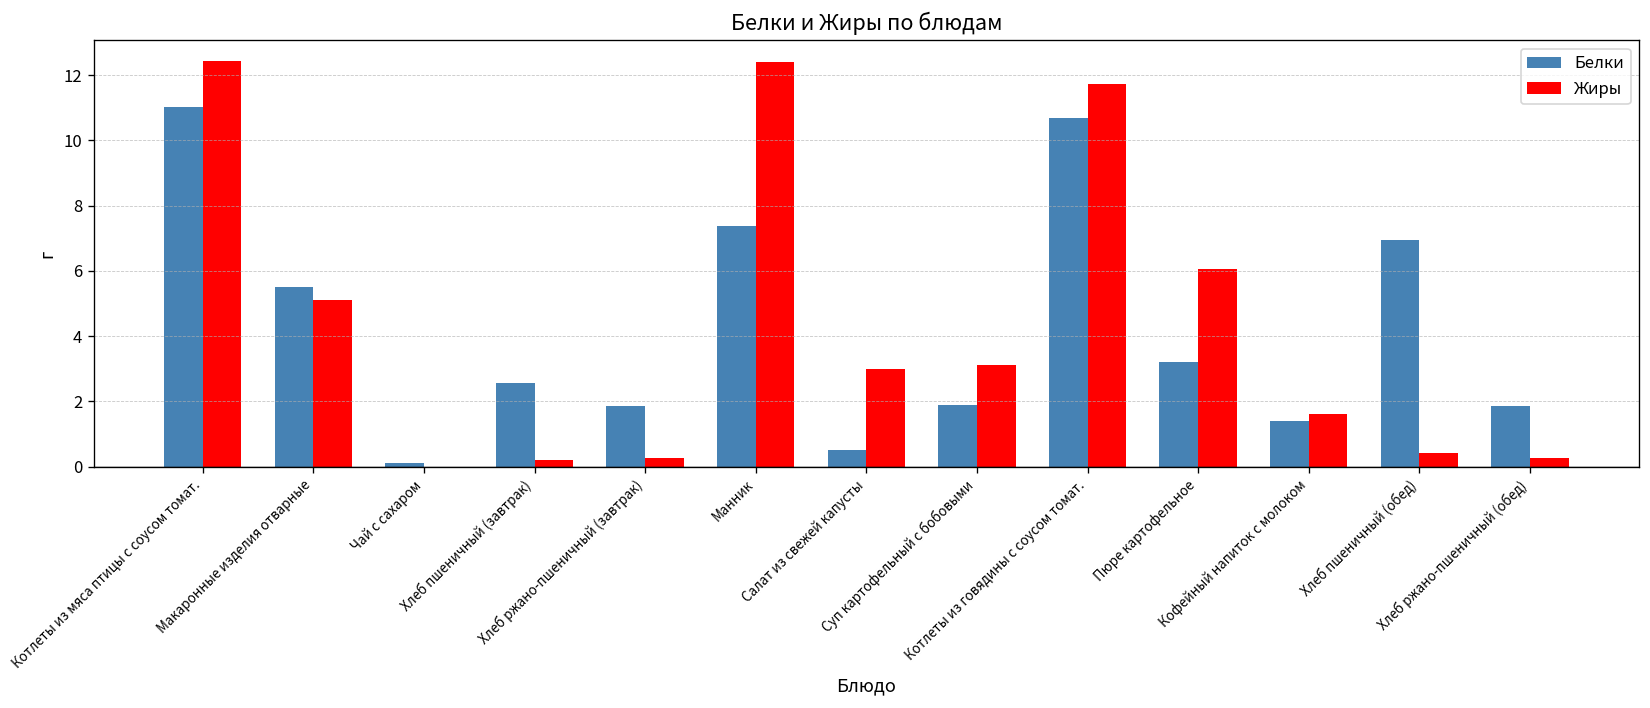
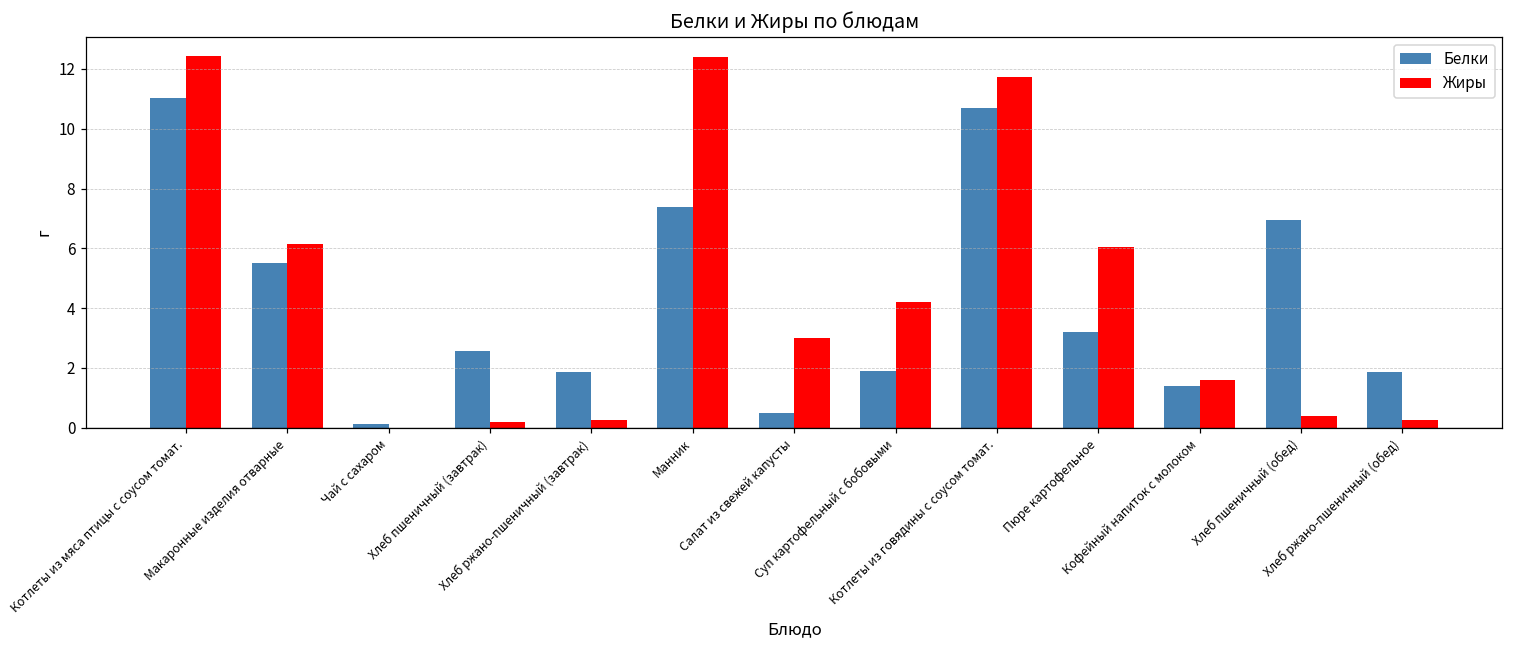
Жиры, Макаронные изделия отварные: 5.1 -> 6.2
Жиры, Суп картофельный с бобовыми: 3.1 -> 4.2
